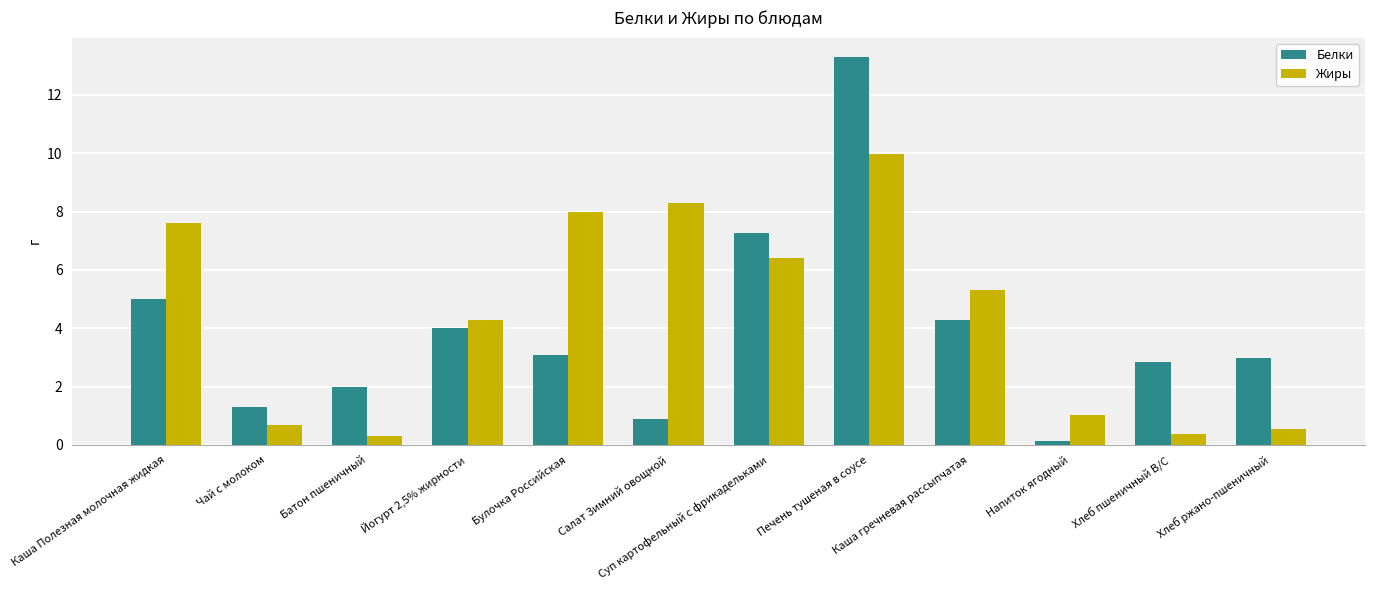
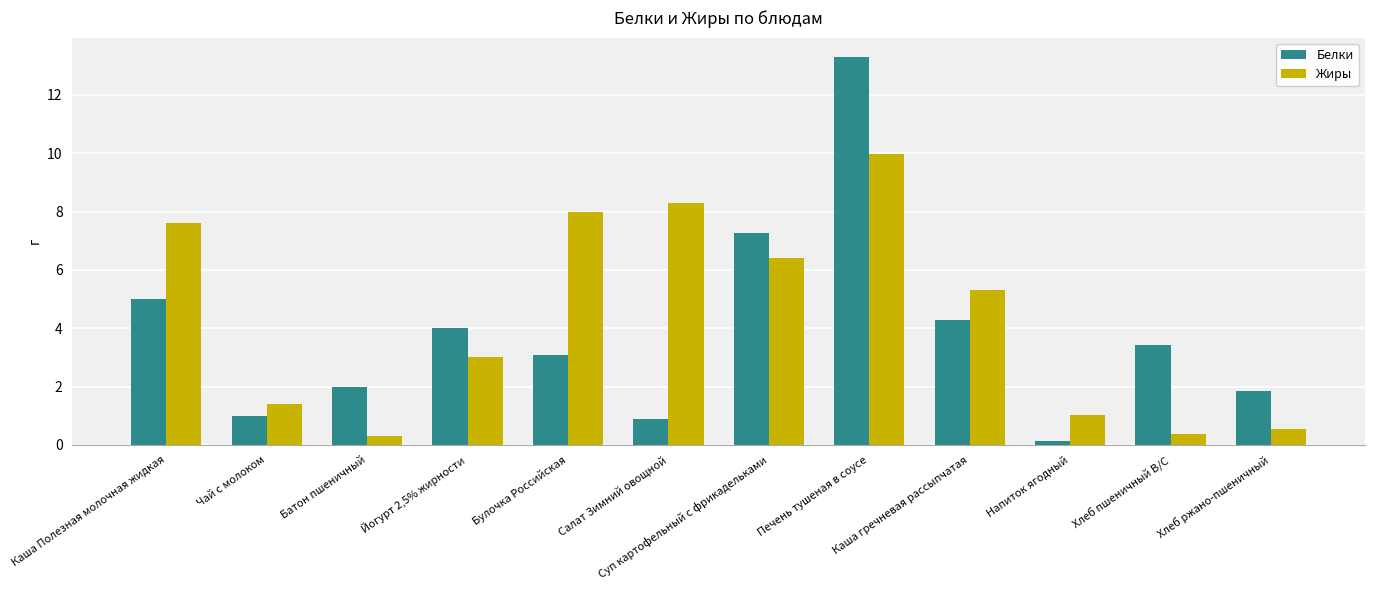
Белки, Чай с молоком: 1.3 -> 1.0
Жиры, Чай с молоком: 0.7 -> 1.4
Жиры, Йогурт 2,5% жирности: 4.3 -> 3.0
Белки, Хлеб пшеничный В/С: 2.9 -> 3.4
Белки, Хлеб ржано-пшеничный: 3.0 -> 1.8
